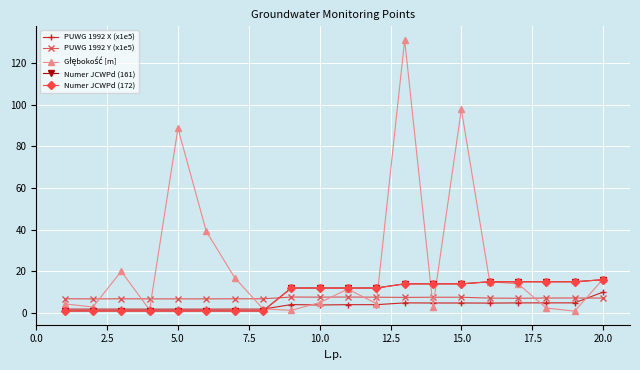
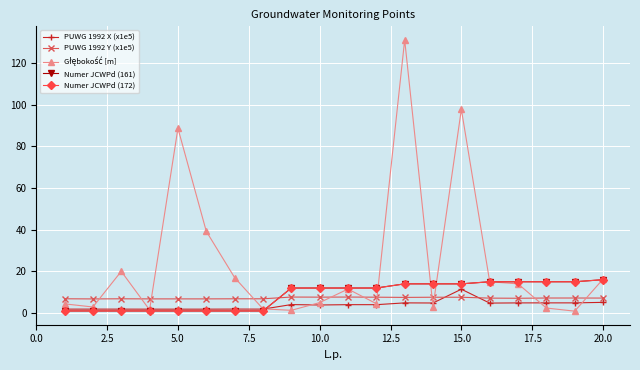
PUWG 1992 X (x1e5), 15.0: 5 -> 11
PUWG 1992 X (x1e5), 20.0: 10 -> 5
